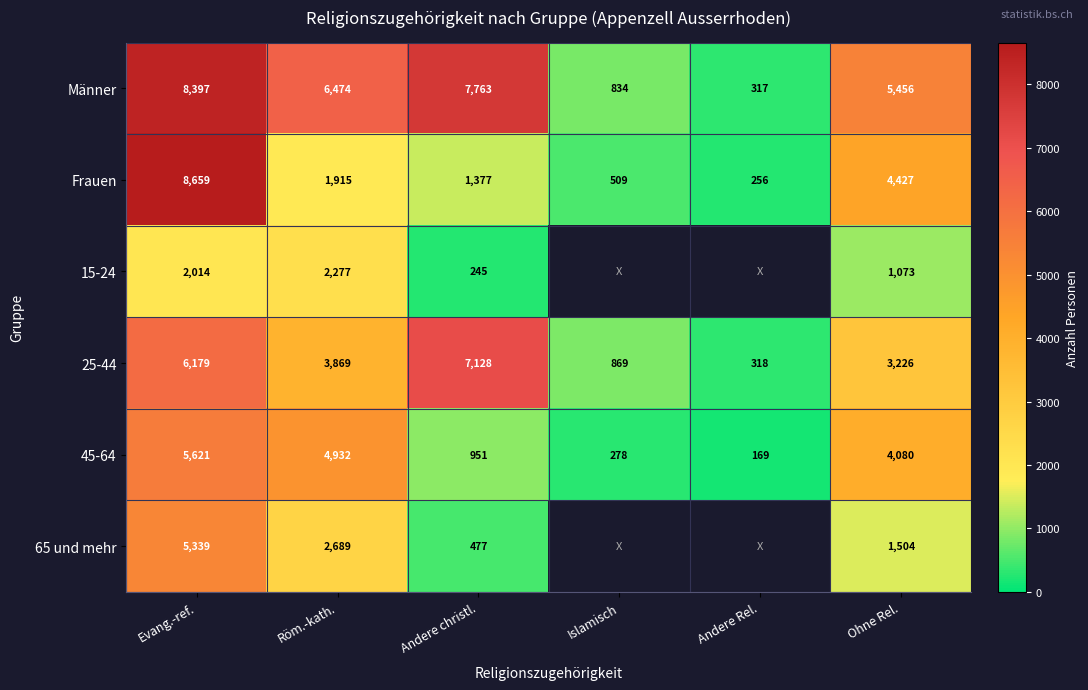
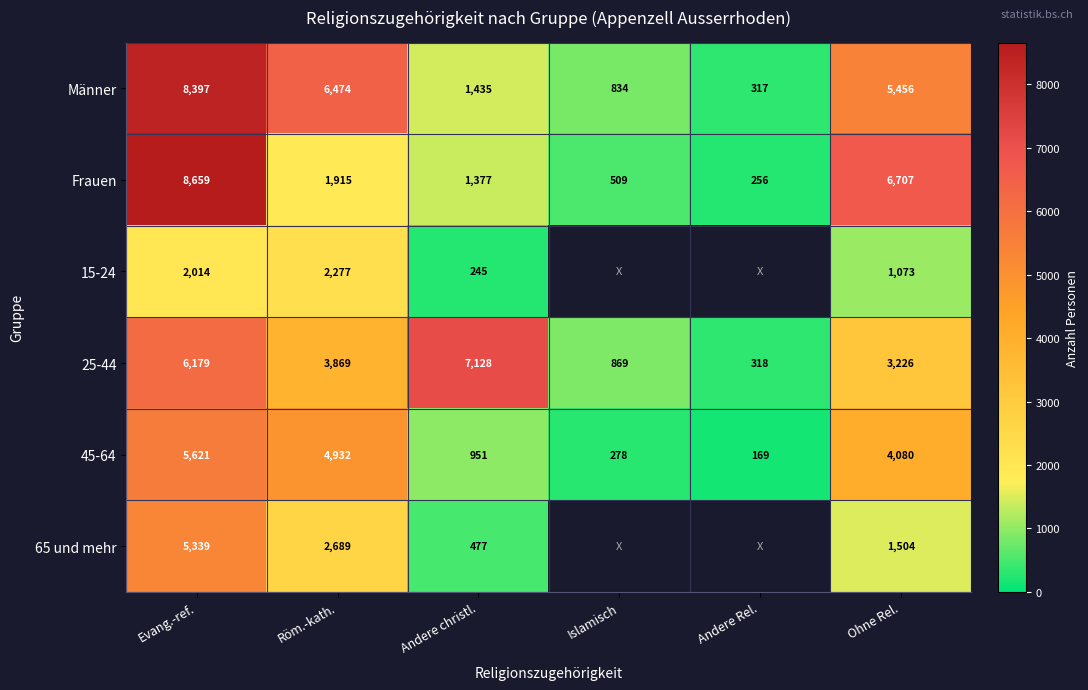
Männer, Andere christl.: 7,763 -> 1,435
Frauen, Ohne Rel.: 4,427 -> 6,707
